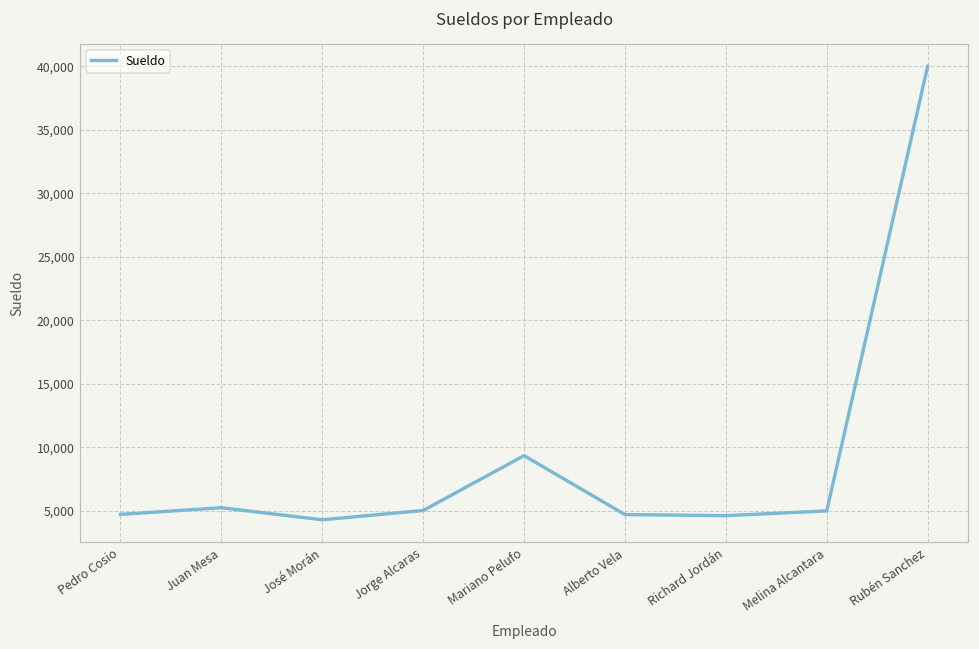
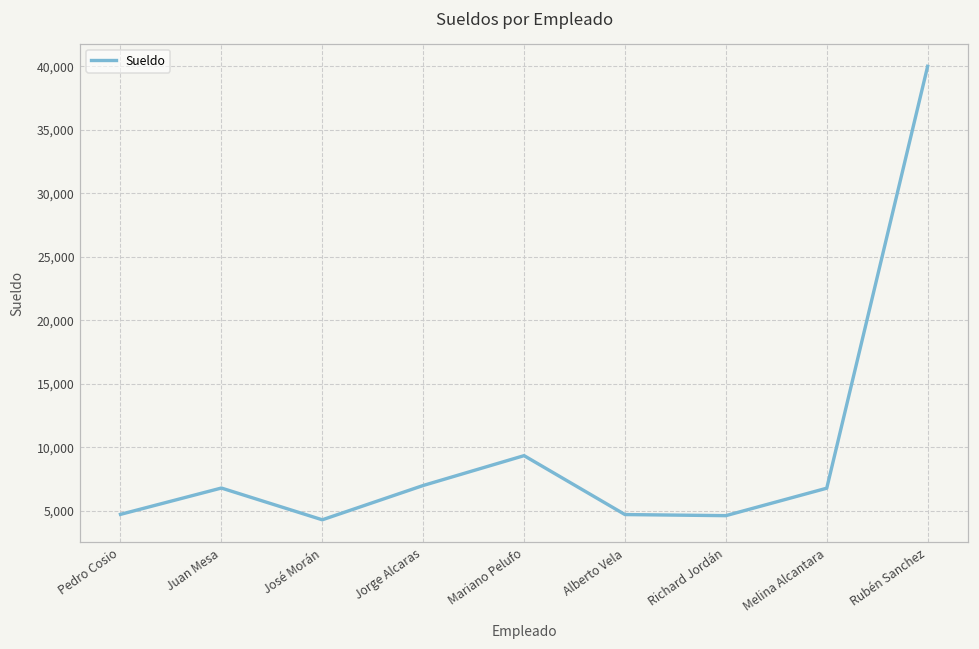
Juan Mesa: 5,200 -> 6,800
Jorge Alcaras: 5,000 -> 7,000
Melina Alcantara: 5,000 -> 6,800
